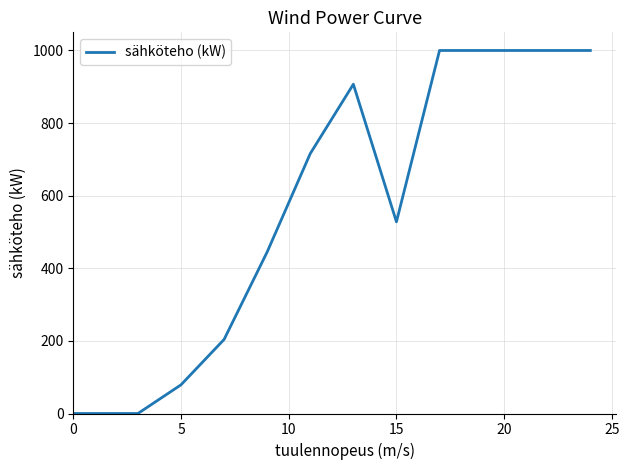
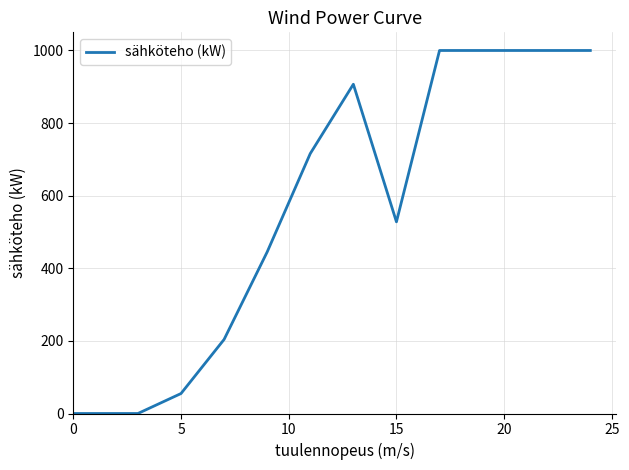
5: 80 -> 60
